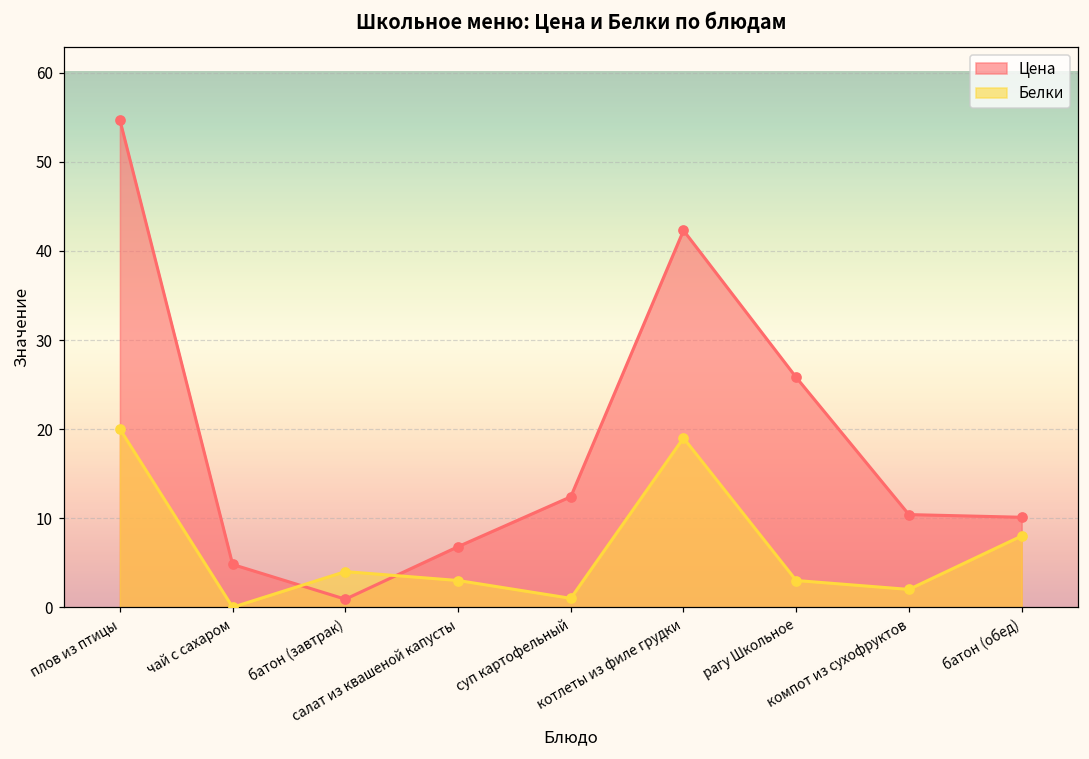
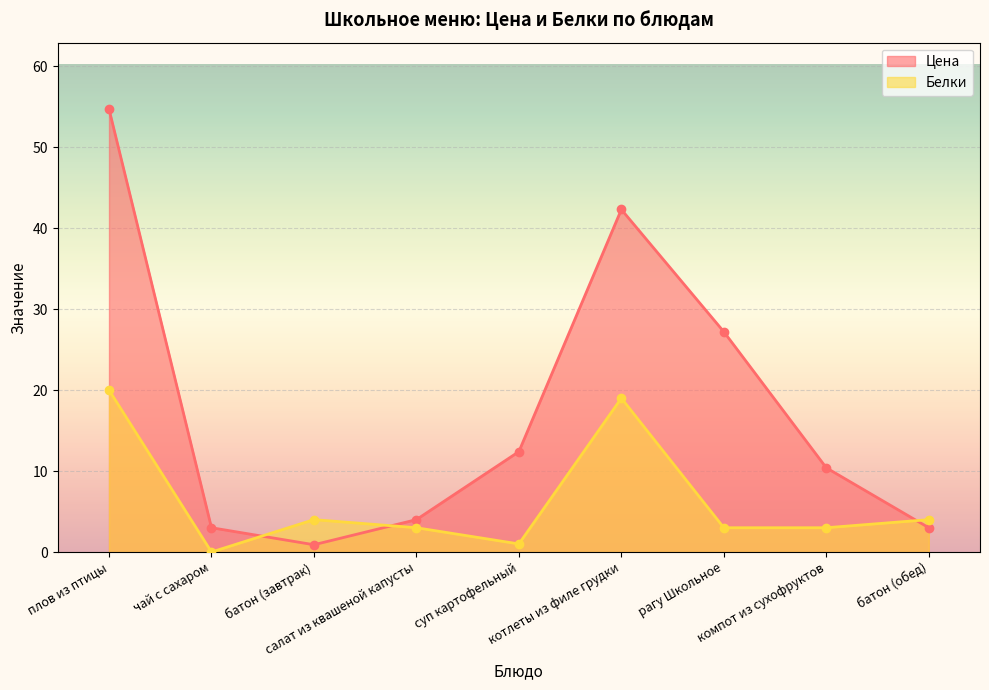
Цена, чай с сахаром: 5 -> 3
Цена, салат из квашеной капусты: 7 -> 4
Цена, рагу Школьное: 26 -> 27
Белки, компот из сухофруктов: 2 -> 3
Цена, батон (обед): 10 -> 3
Белки, батон (обед): 8 -> 4
